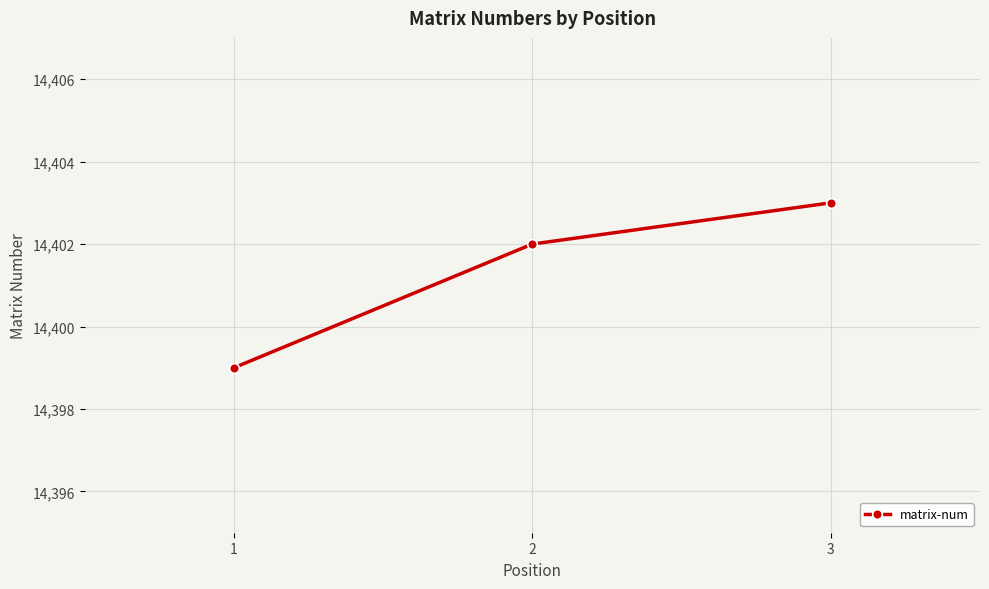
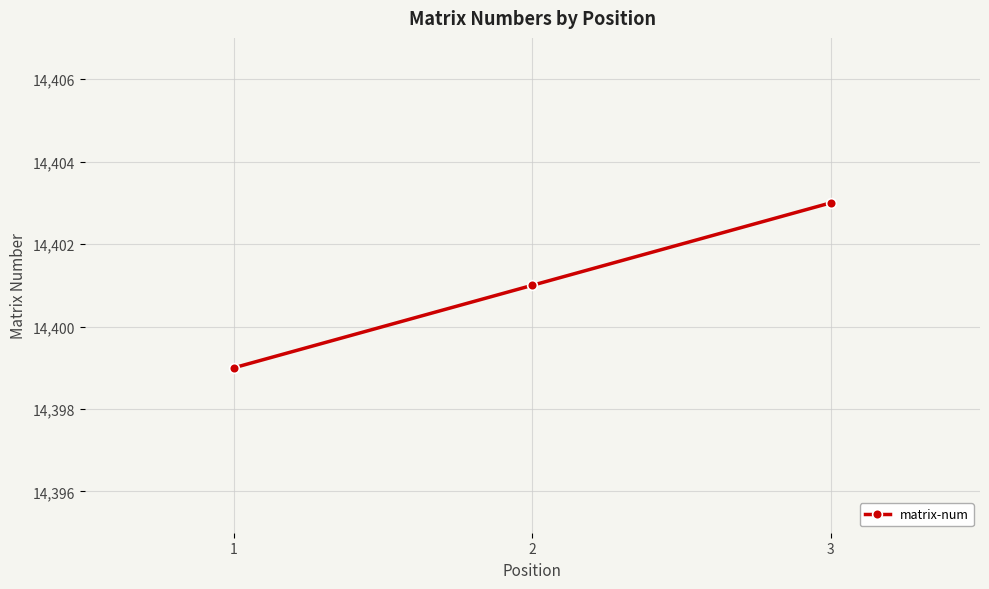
2: 14,402 -> 14,401
